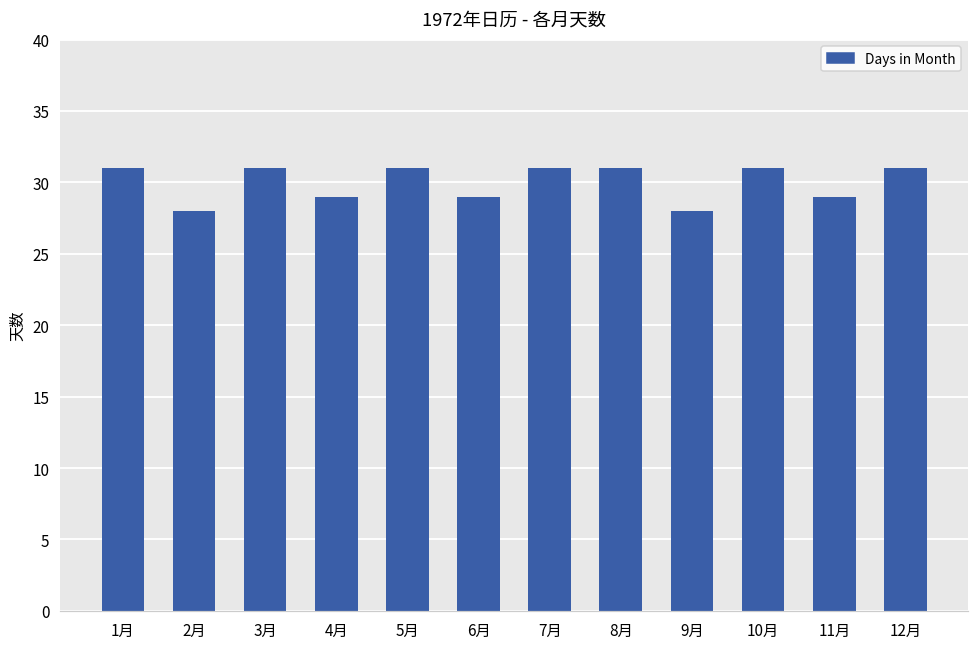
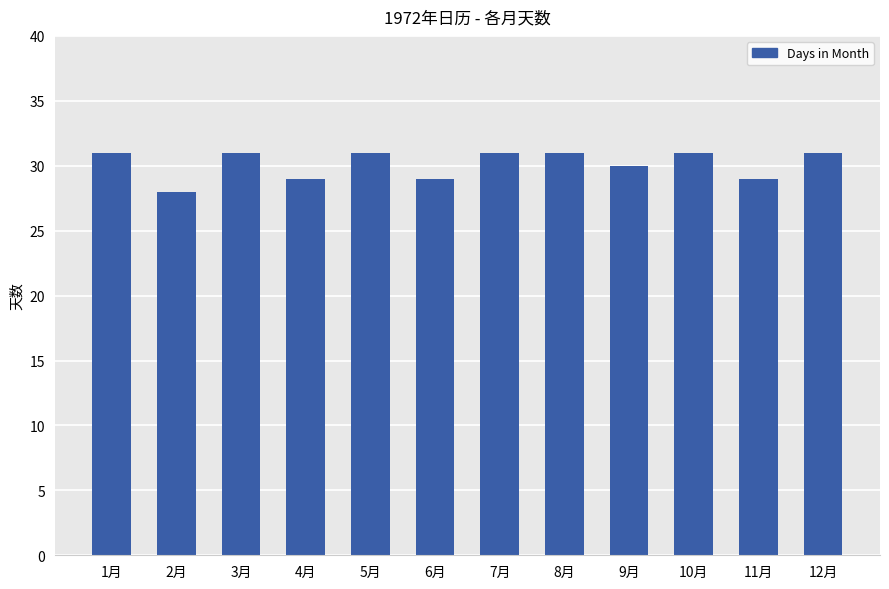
9月: 28 -> 30
